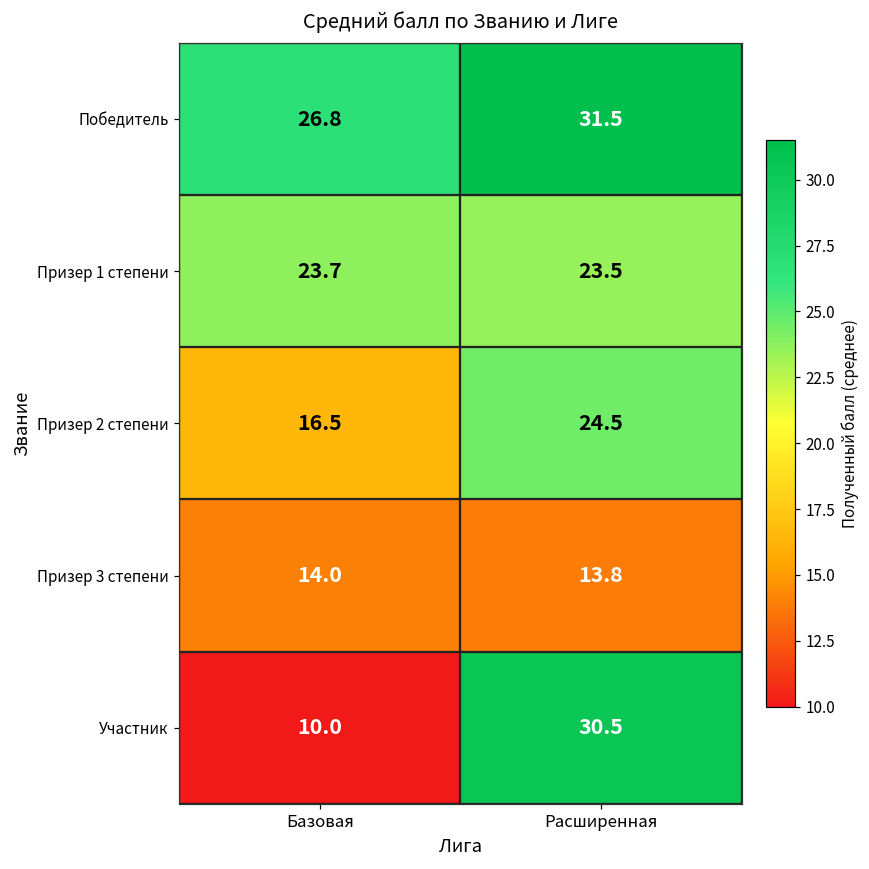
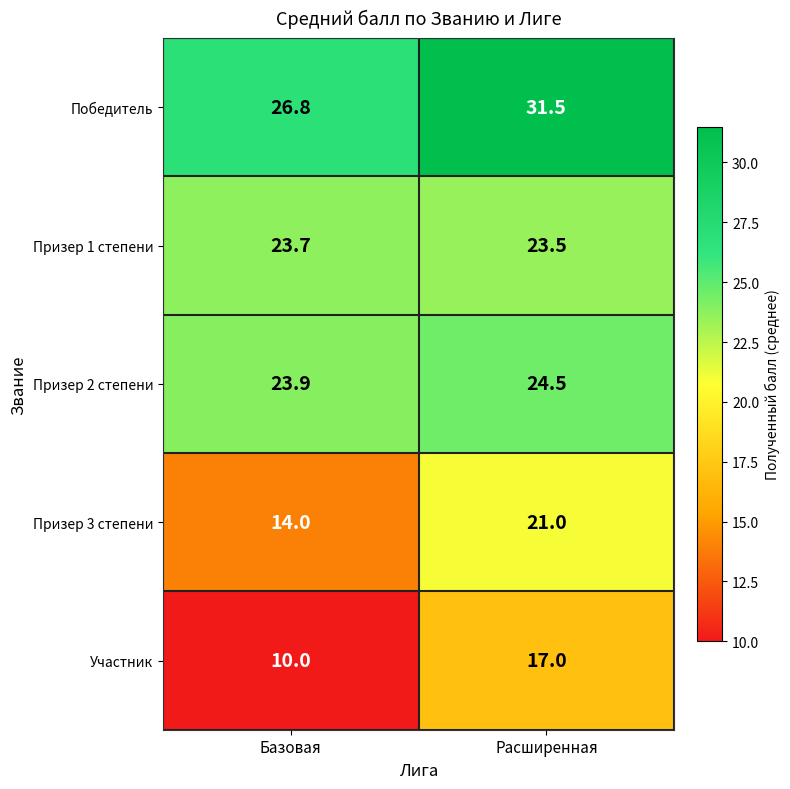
Призер 2 степени, Базовая: 16.5 -> 23.9
Призер 3 степени, Расширенная: 13.8 -> 21.0
Участник, Расширенная: 30.5 -> 17.0
